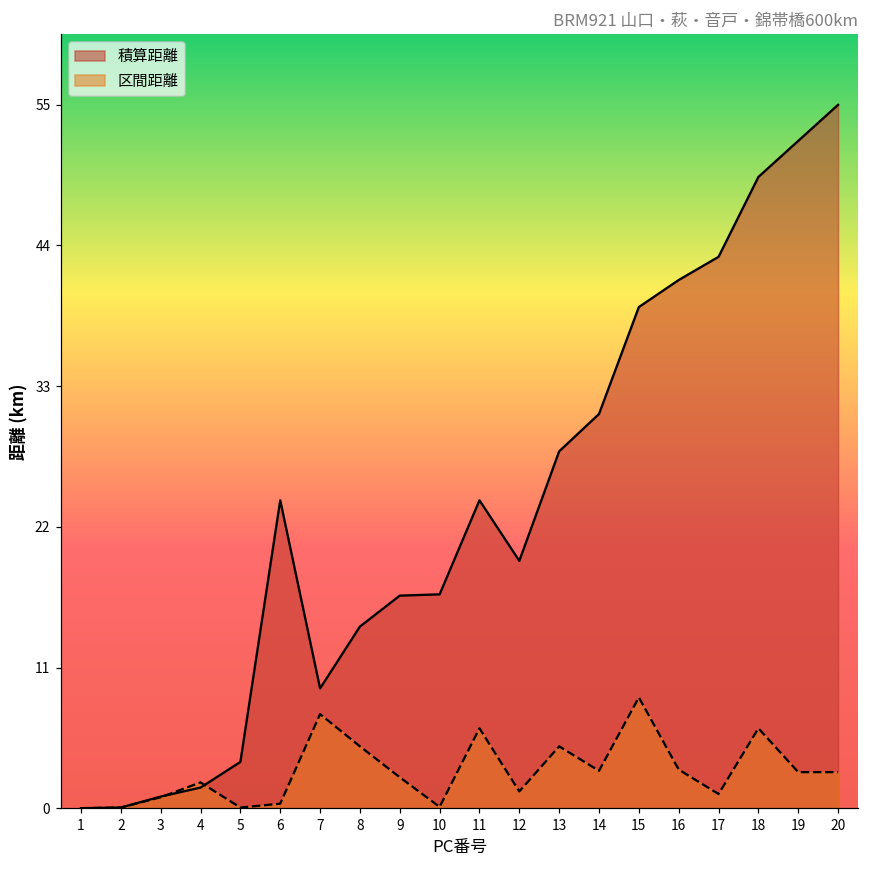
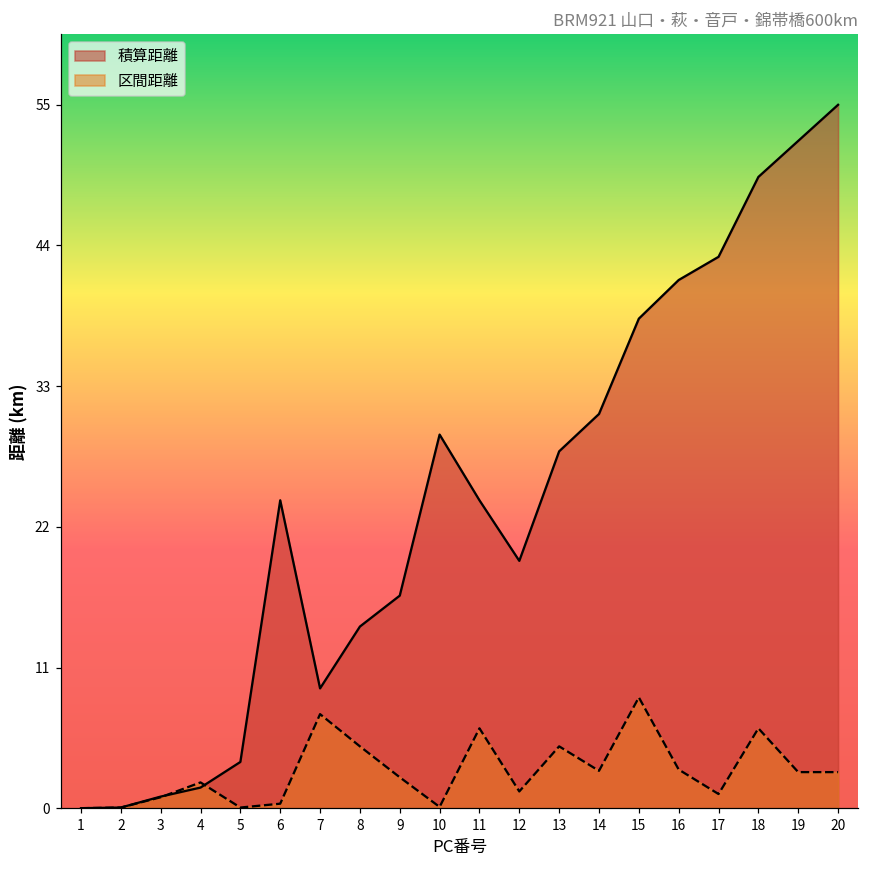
積算距離, 10: 16.6 -> 29.0
積算距離, 15: 38.9 -> 38.0
